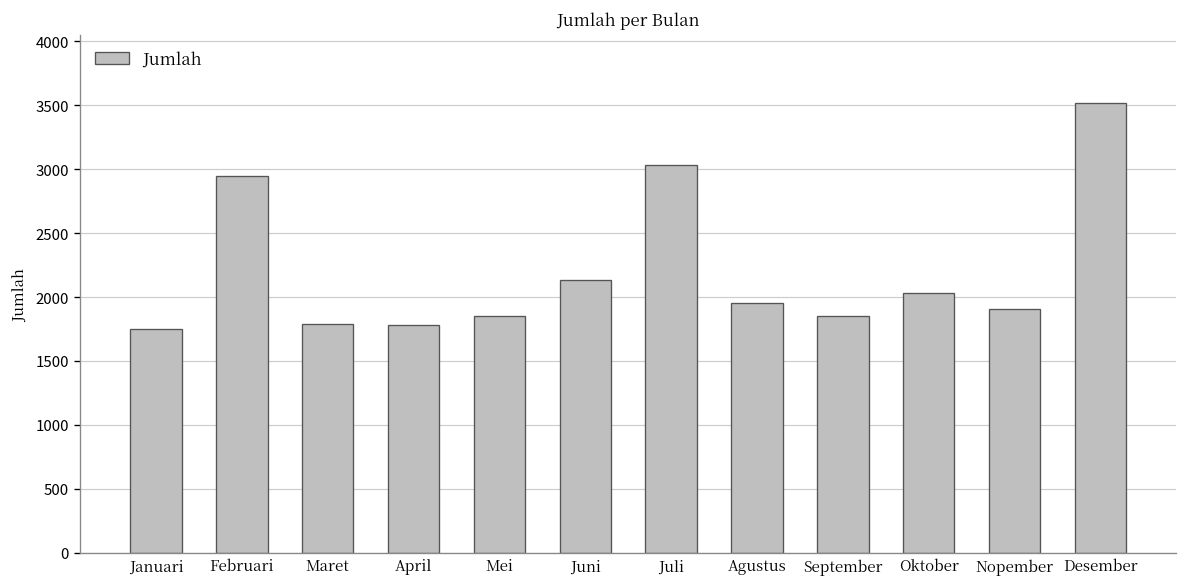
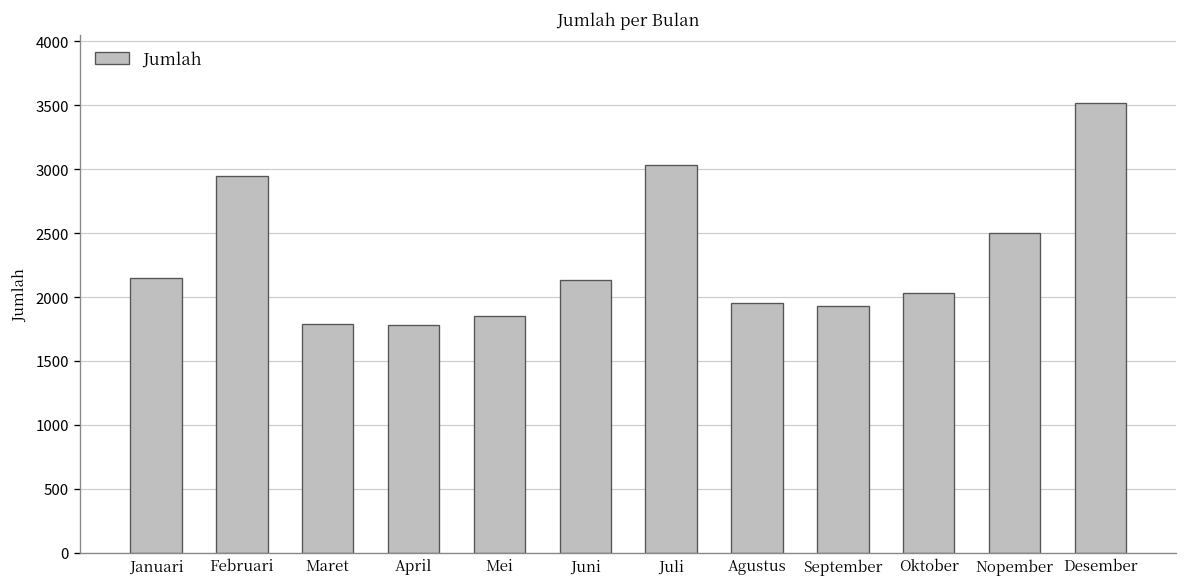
Januari: 1750 -> 2150
September: 1850 -> 1930
Nopember: 1910 -> 2500
